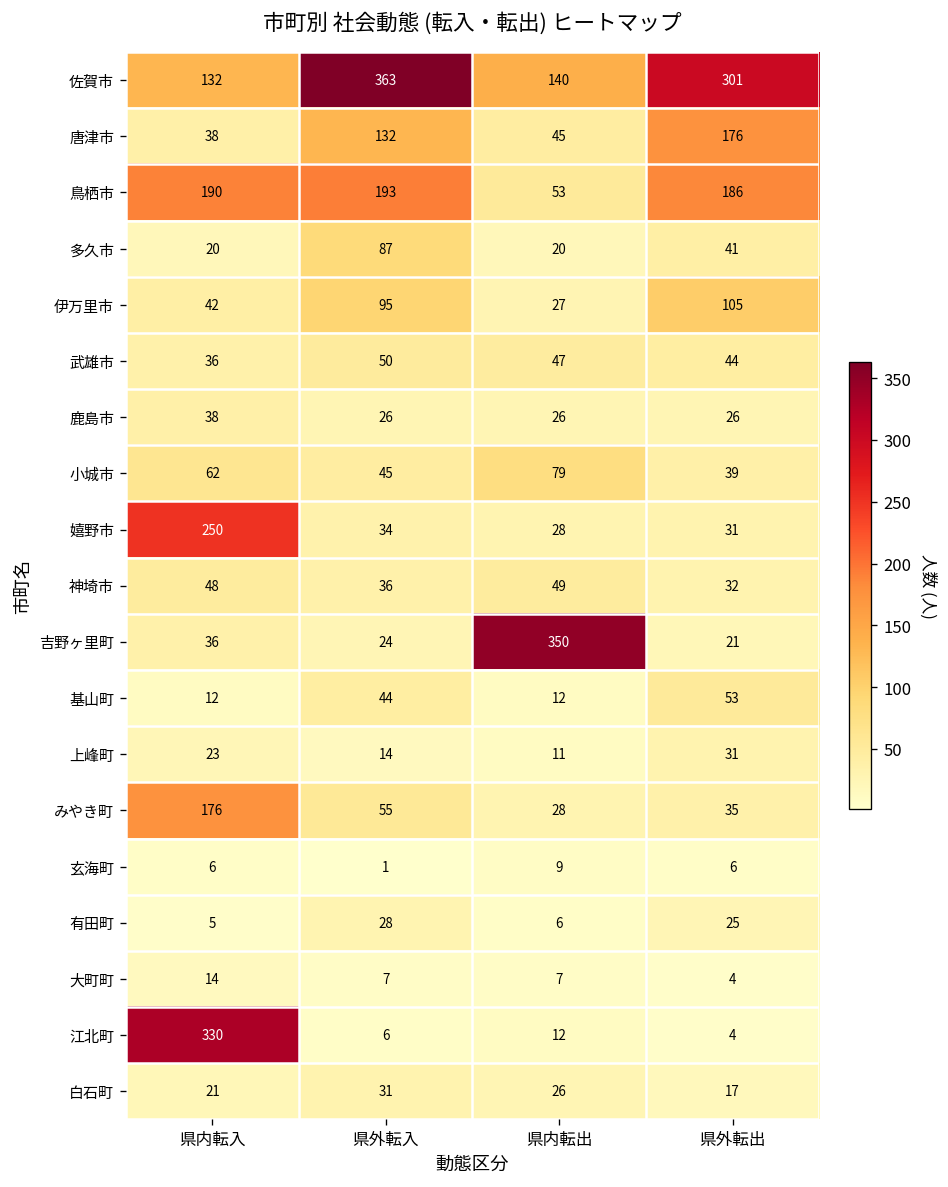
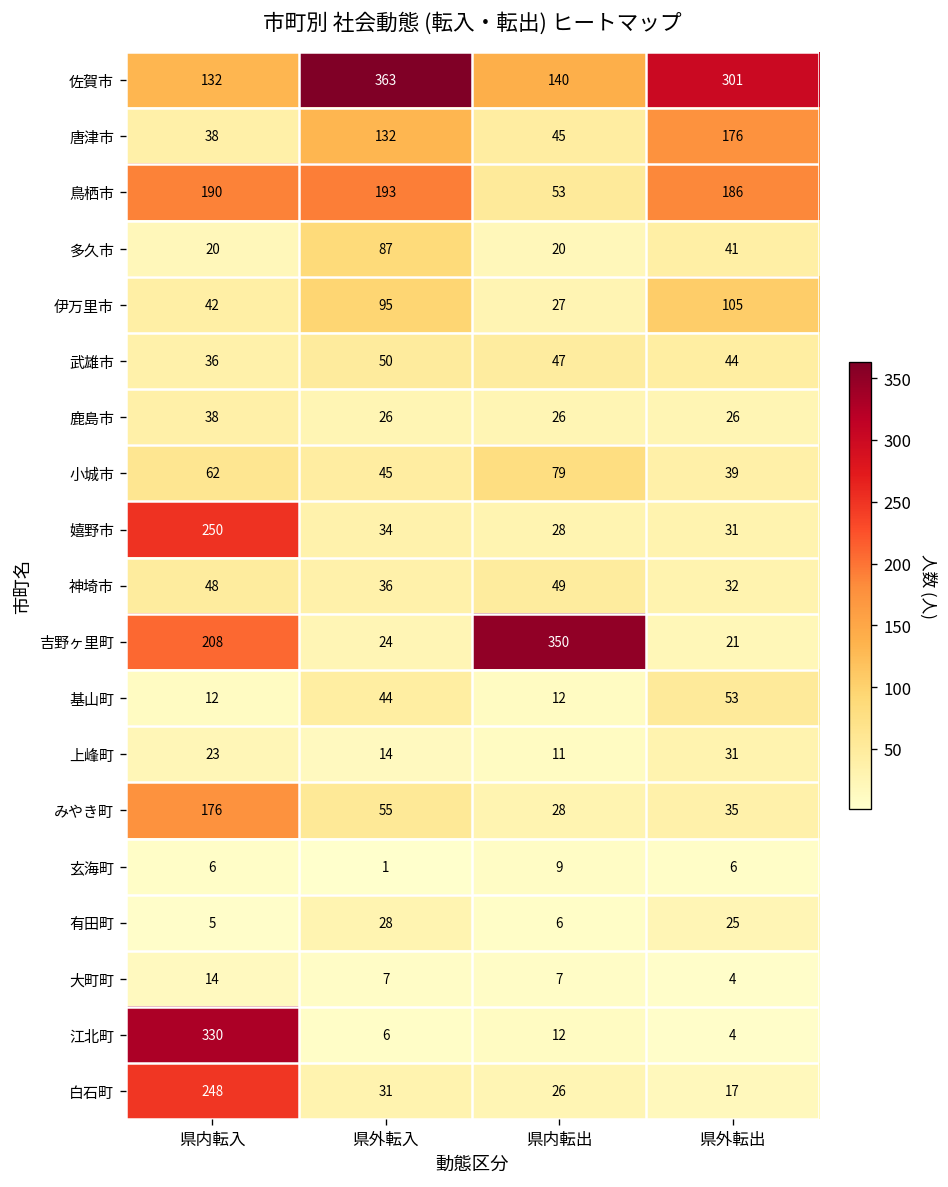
吉野ヶ里町, 県内転入: 36 -> 208
白石町, 県内転入: 21 -> 248
